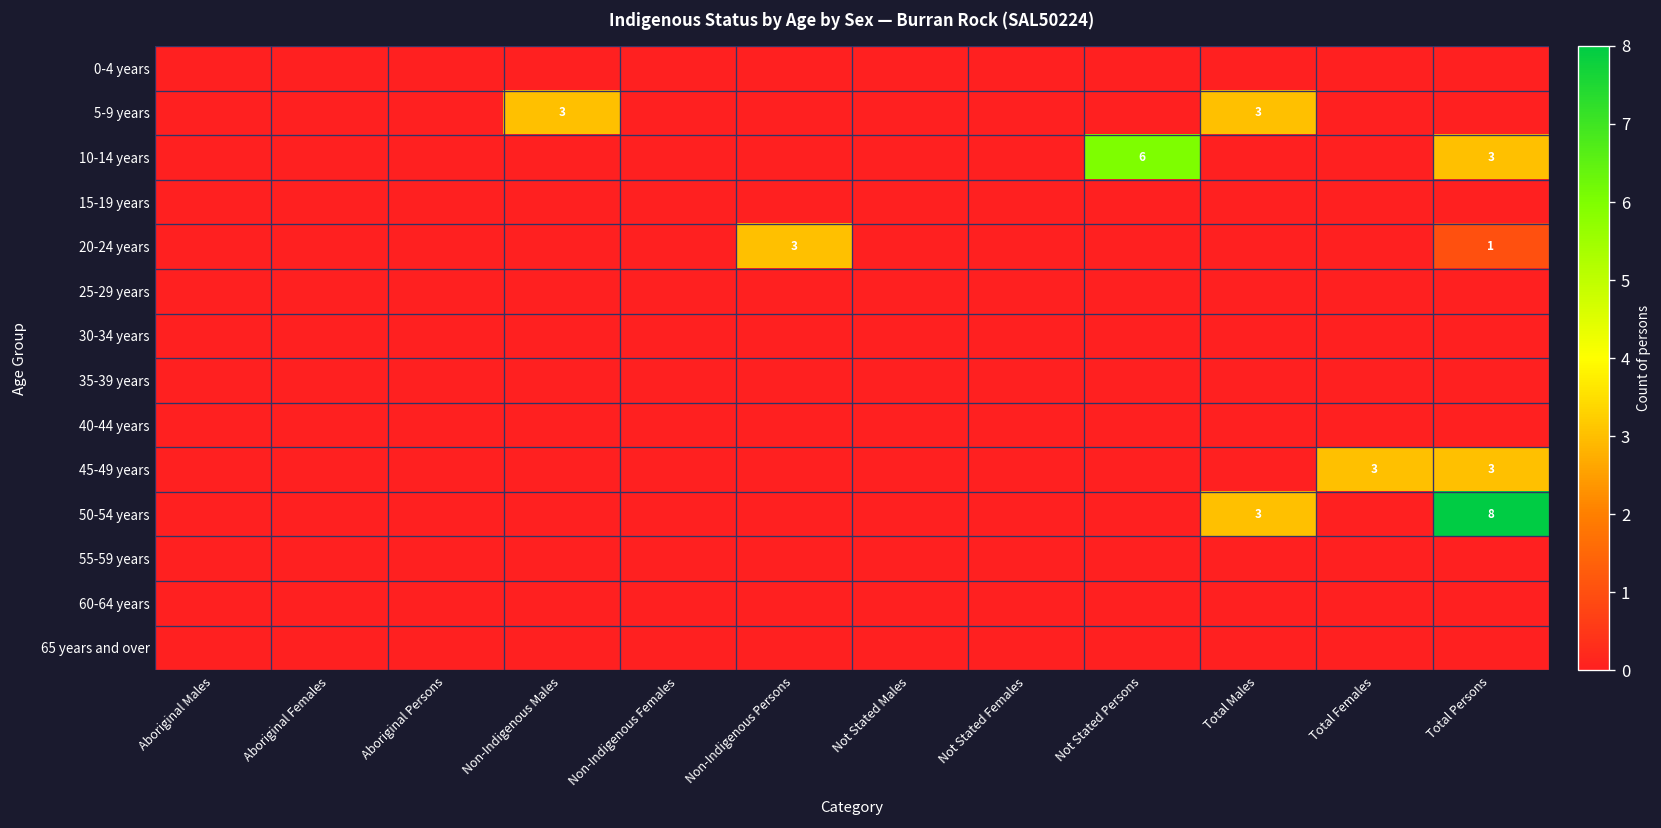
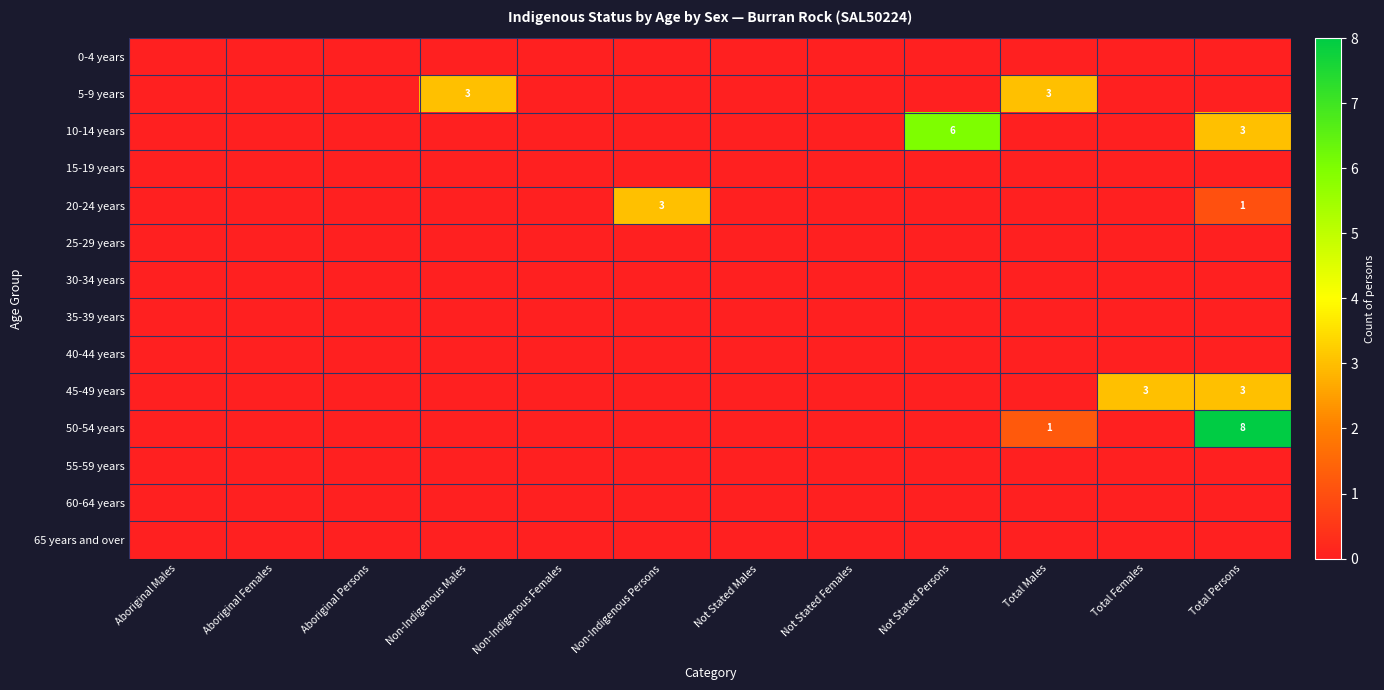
50-54 years, Total Males: 3 -> 1
